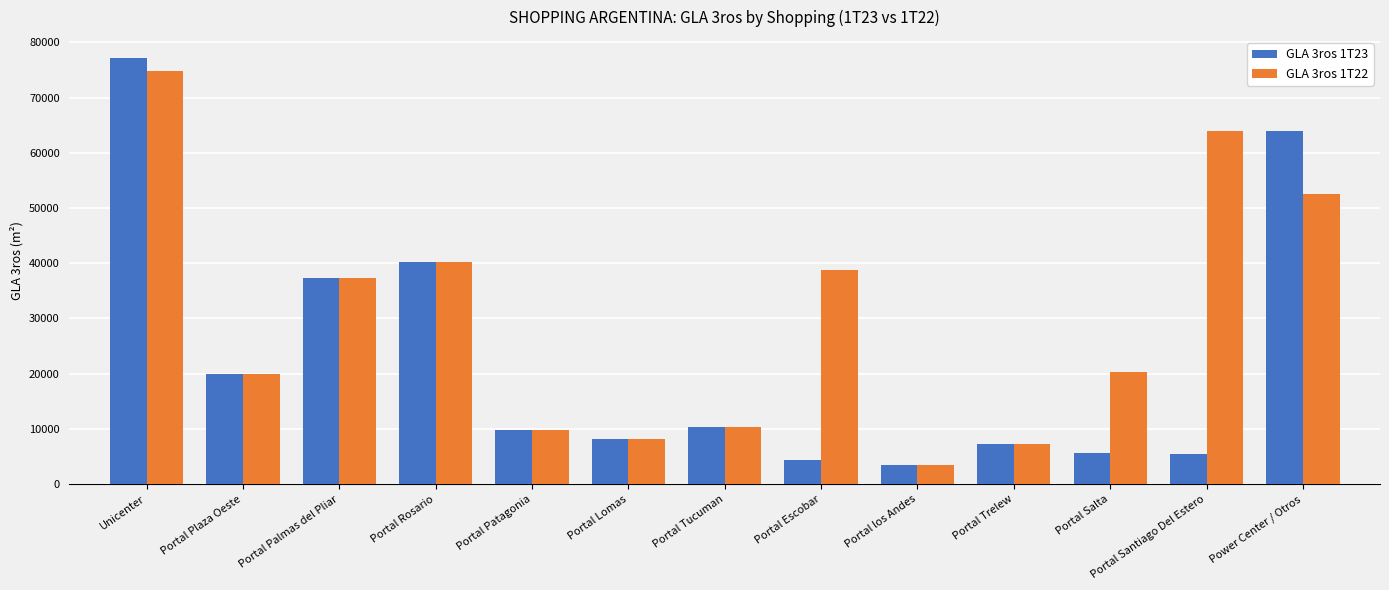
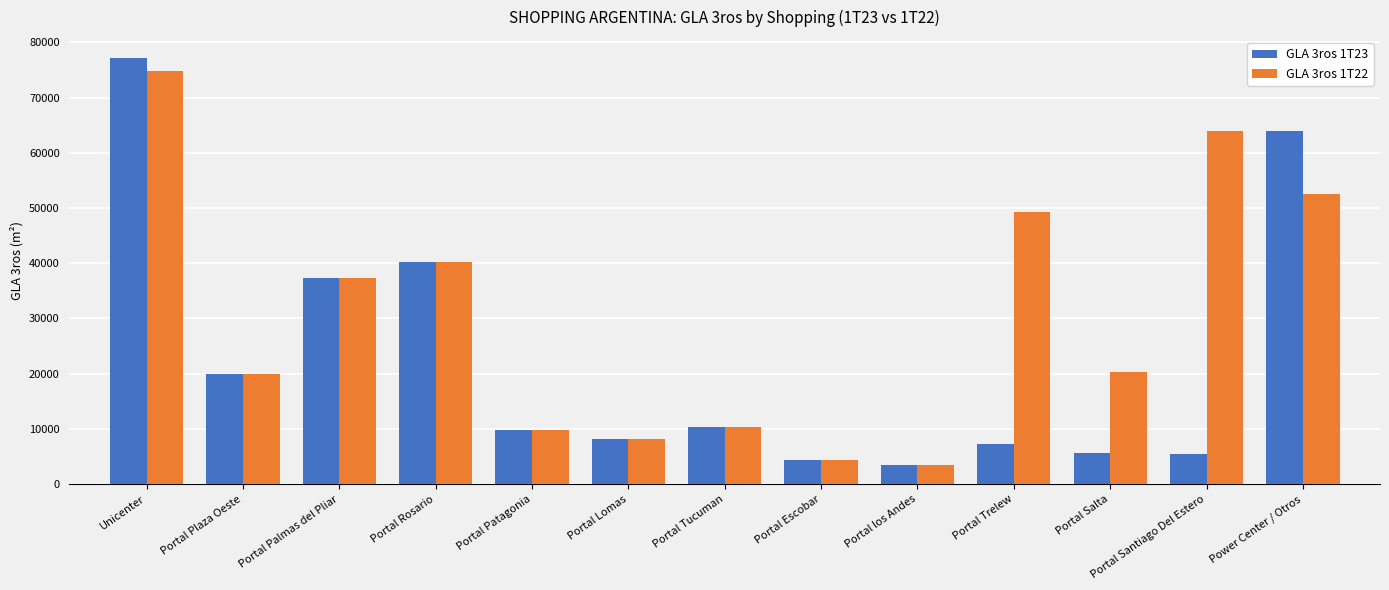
GLA 3ros 1T22, Portal Escobar: 39000 -> 4000
GLA 3ros 1T22, Portal Trelew: 7000 -> 49000
